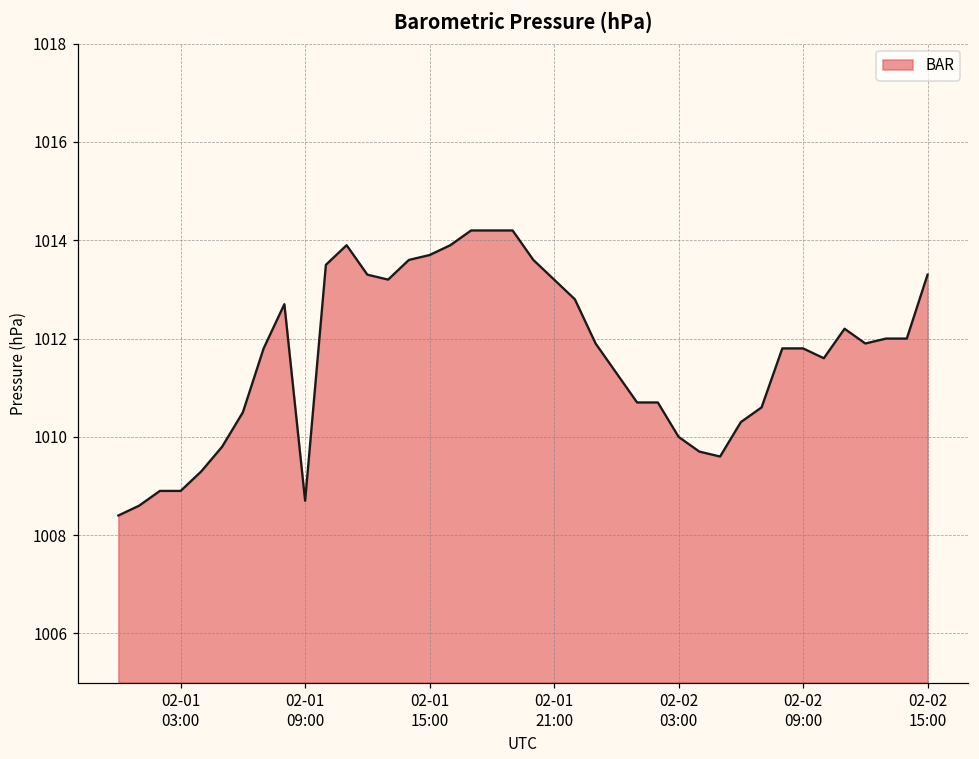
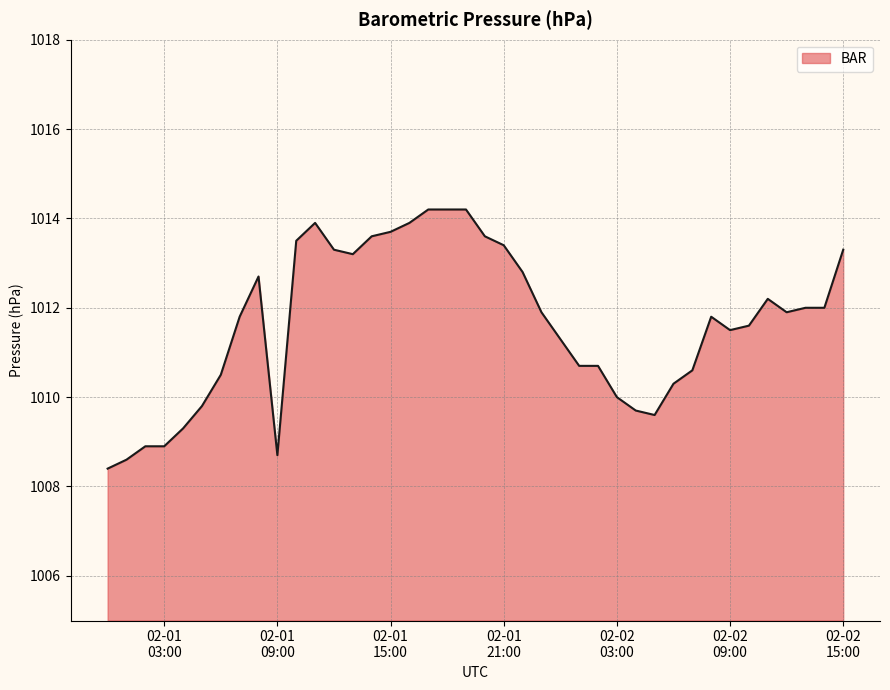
02-01 21:00: 1013.2 -> 1013.4
02-02 09:00: 1011.8 -> 1011.5
